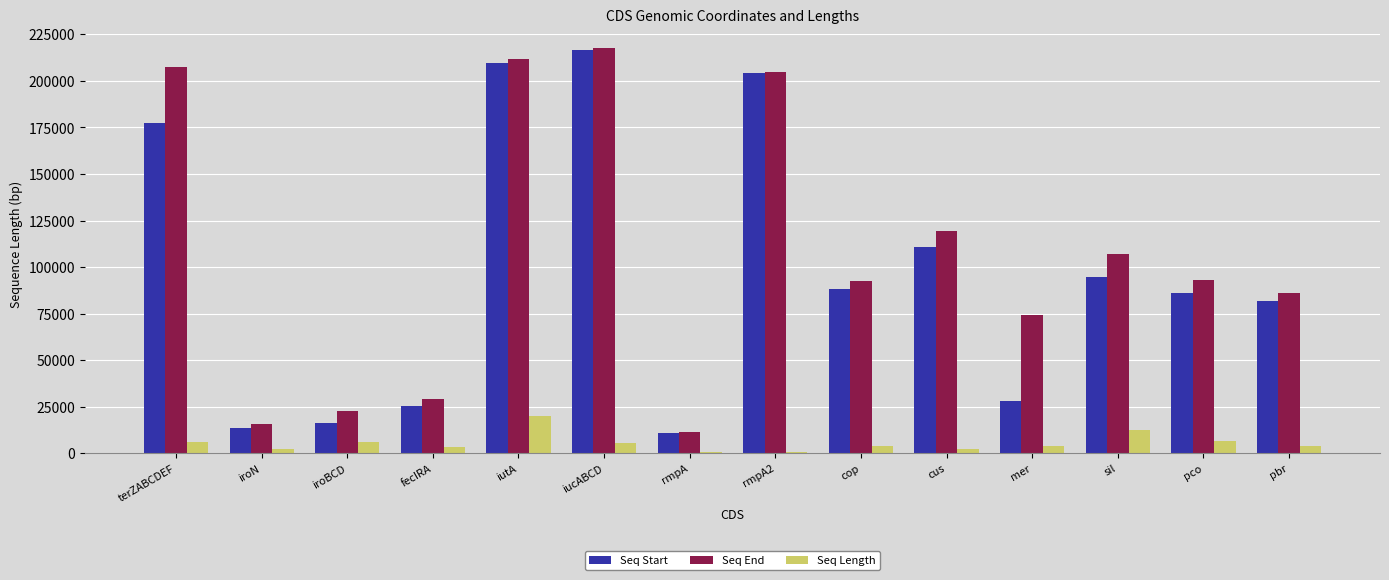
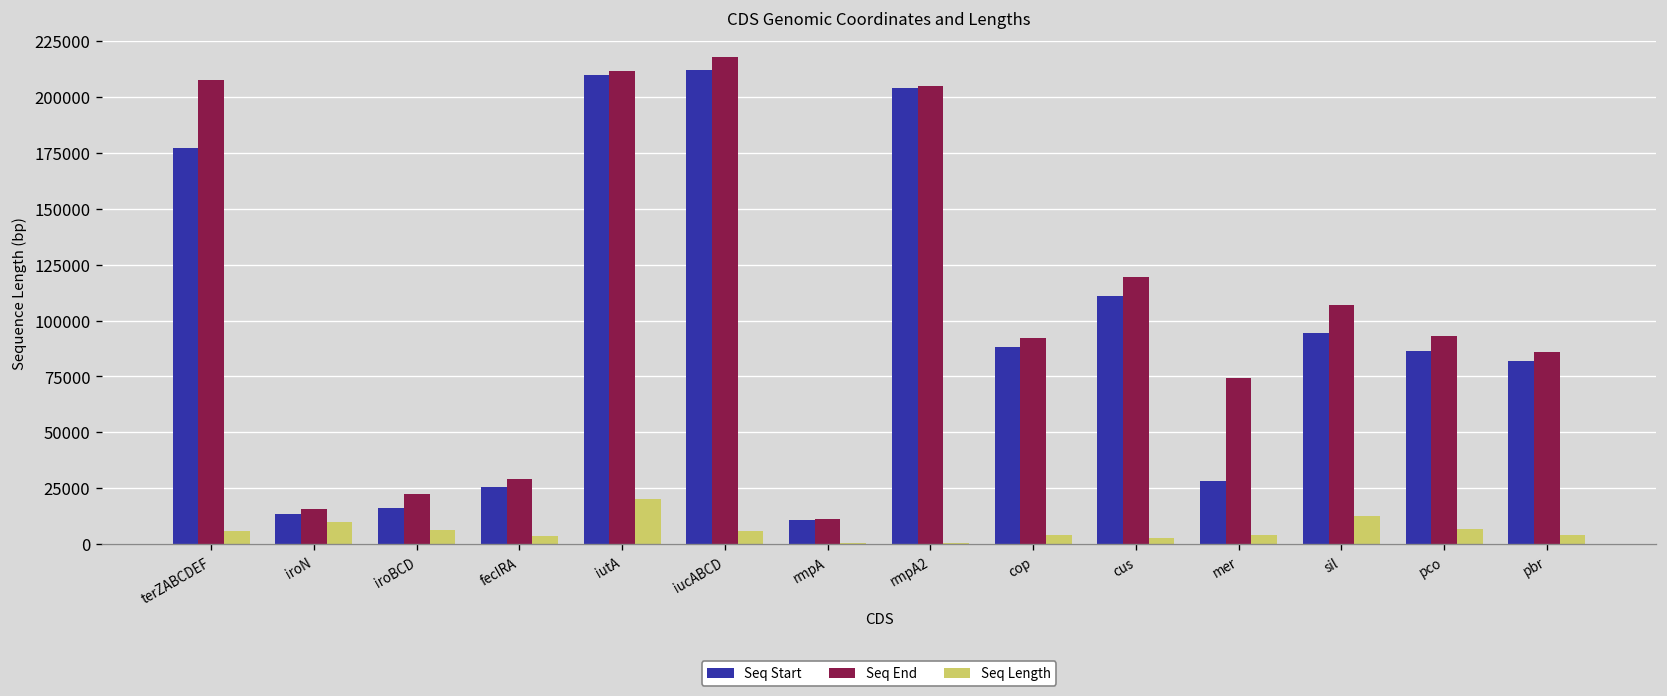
Seq Length, iroN: 2000 -> 10000
Seq Start, iucABCD: 217000 -> 212000
